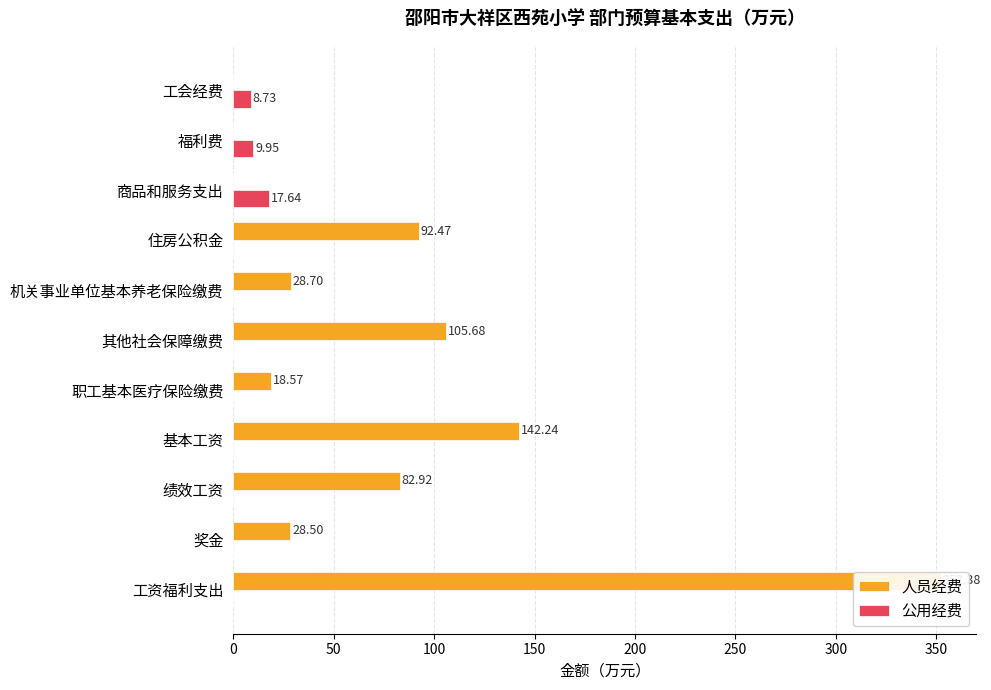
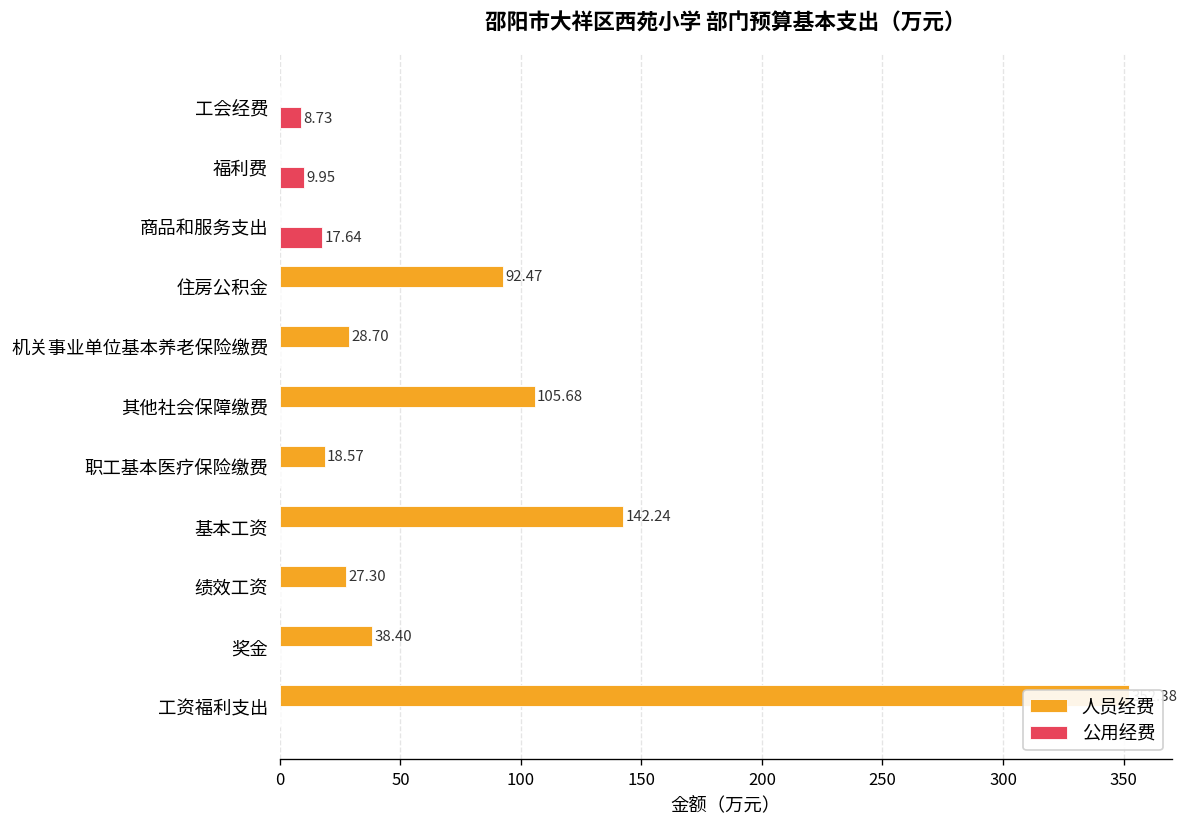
人员经费, 绩效工资: 82.92 -> 27.30
人员经费, 奖金: 28.50 -> 38.40
